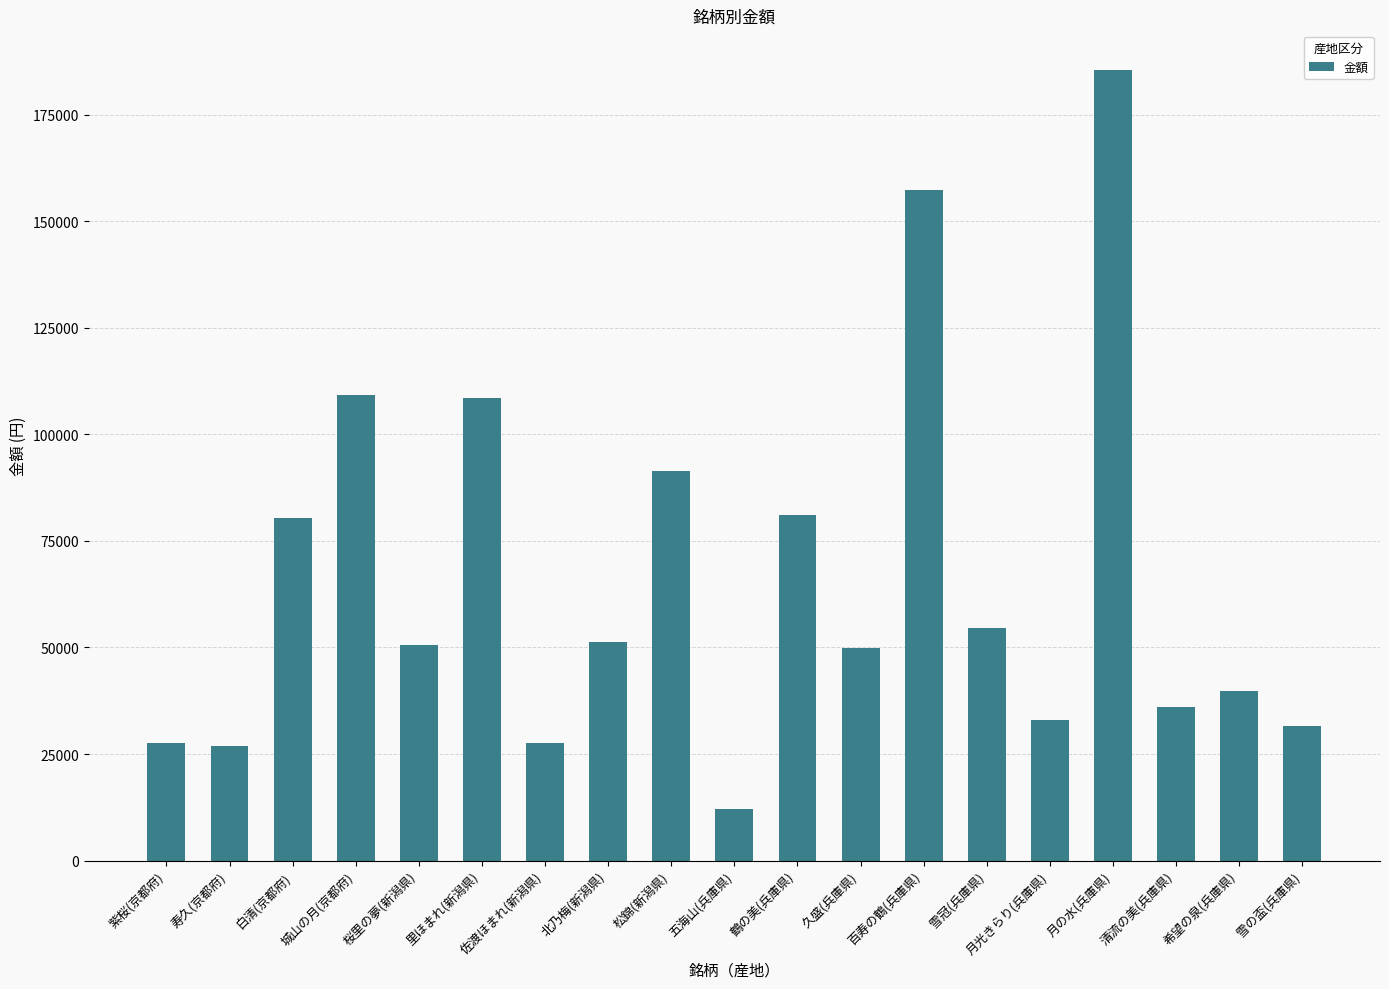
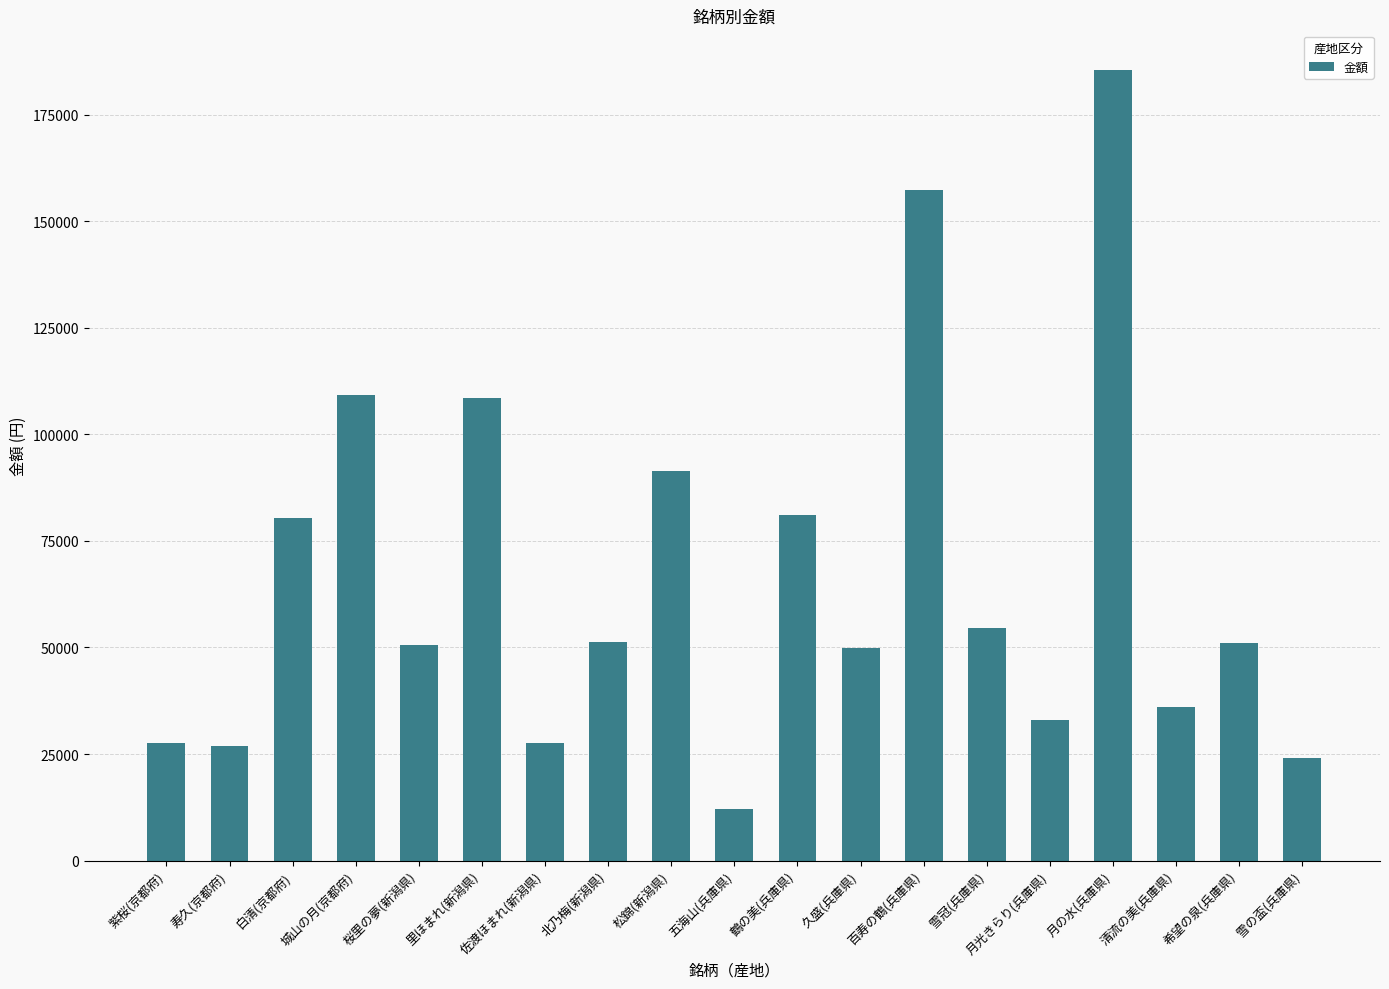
希望の泉(兵庫県): 40000 -> 51000
雪の盃(兵庫県): 32000 -> 24000
